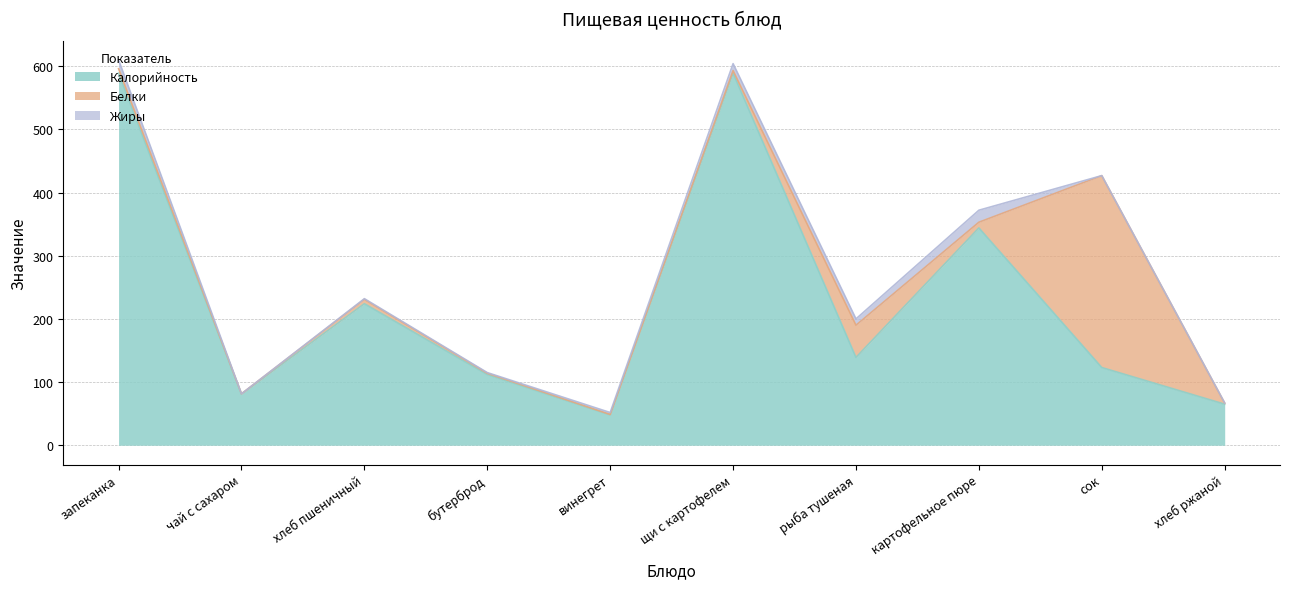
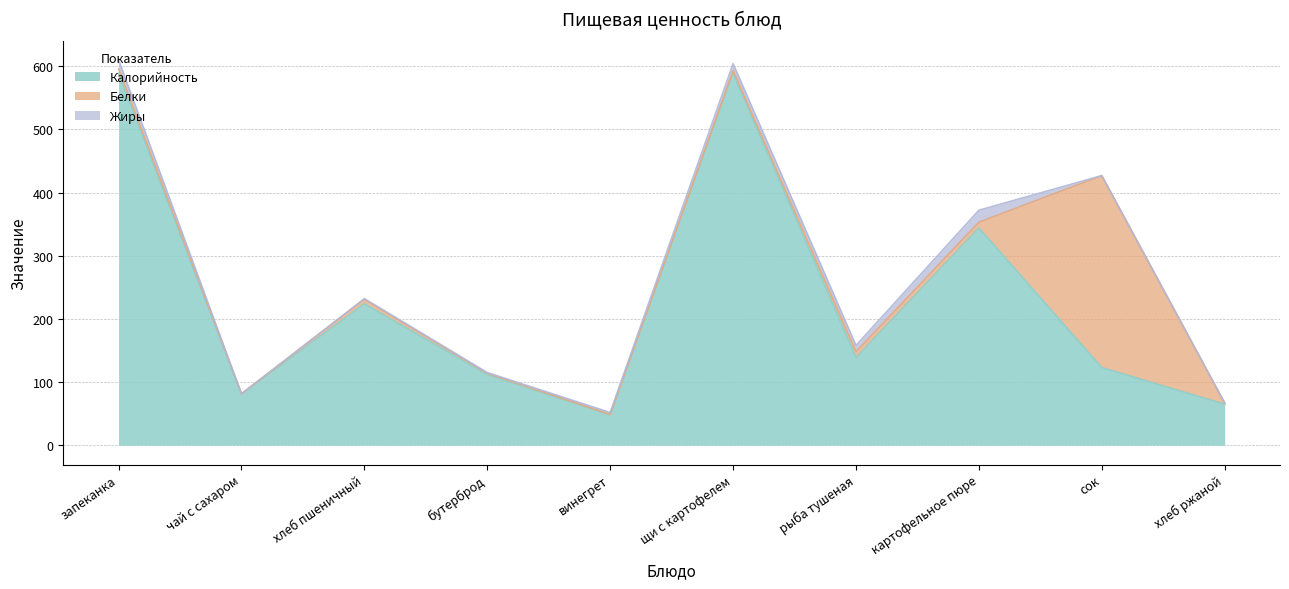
Белки, рыба тушеная: 50 -> 10
